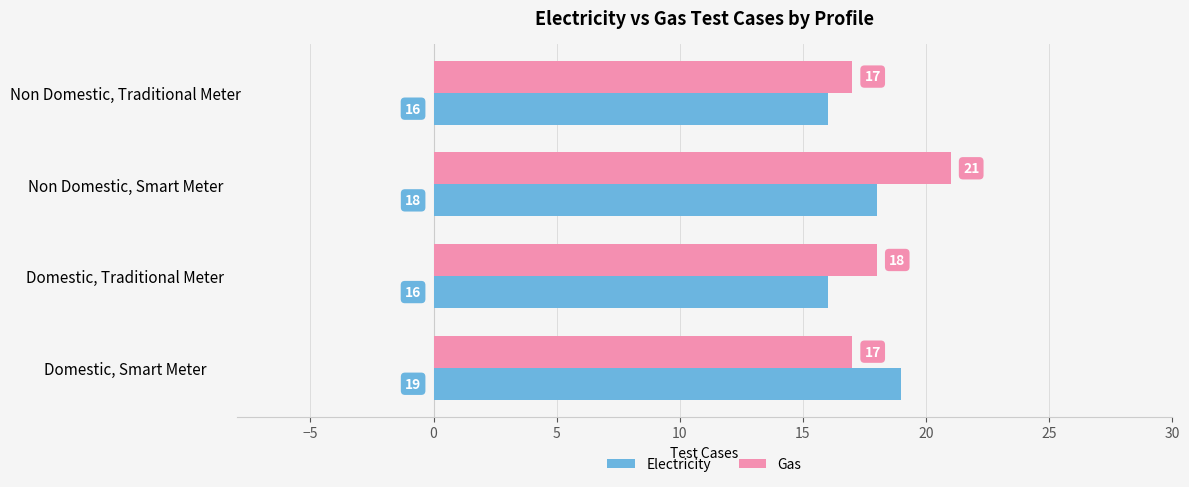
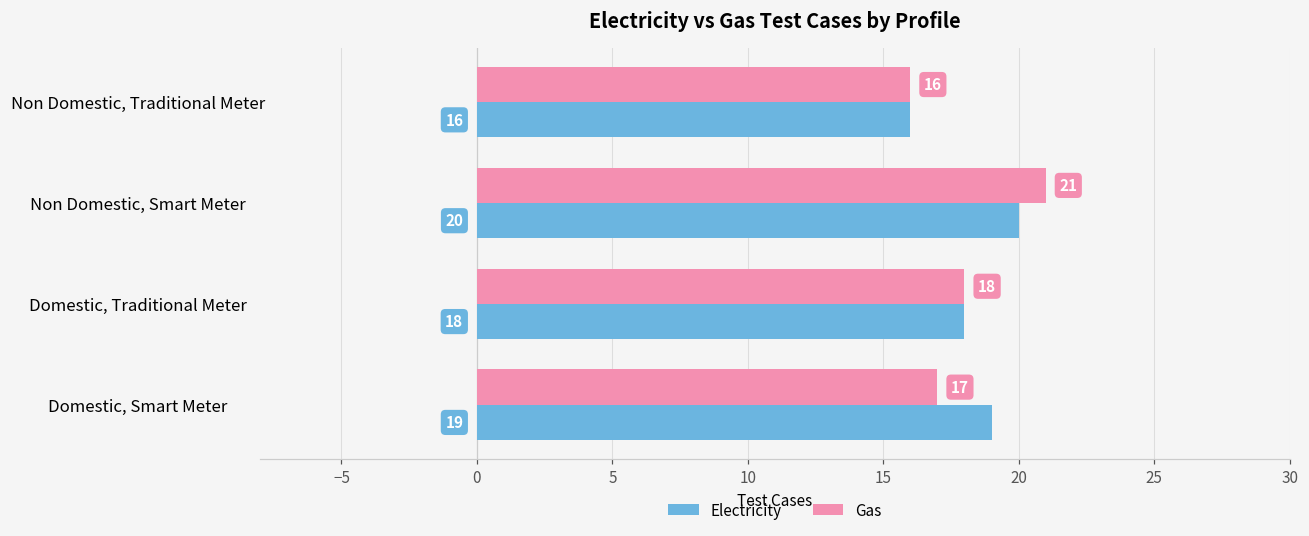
Gas, Non Domestic, Traditional Meter: 17 -> 16
Electricity, Non Domestic, Smart Meter: 18 -> 20
Electricity, Domestic, Traditional Meter: 16 -> 18
